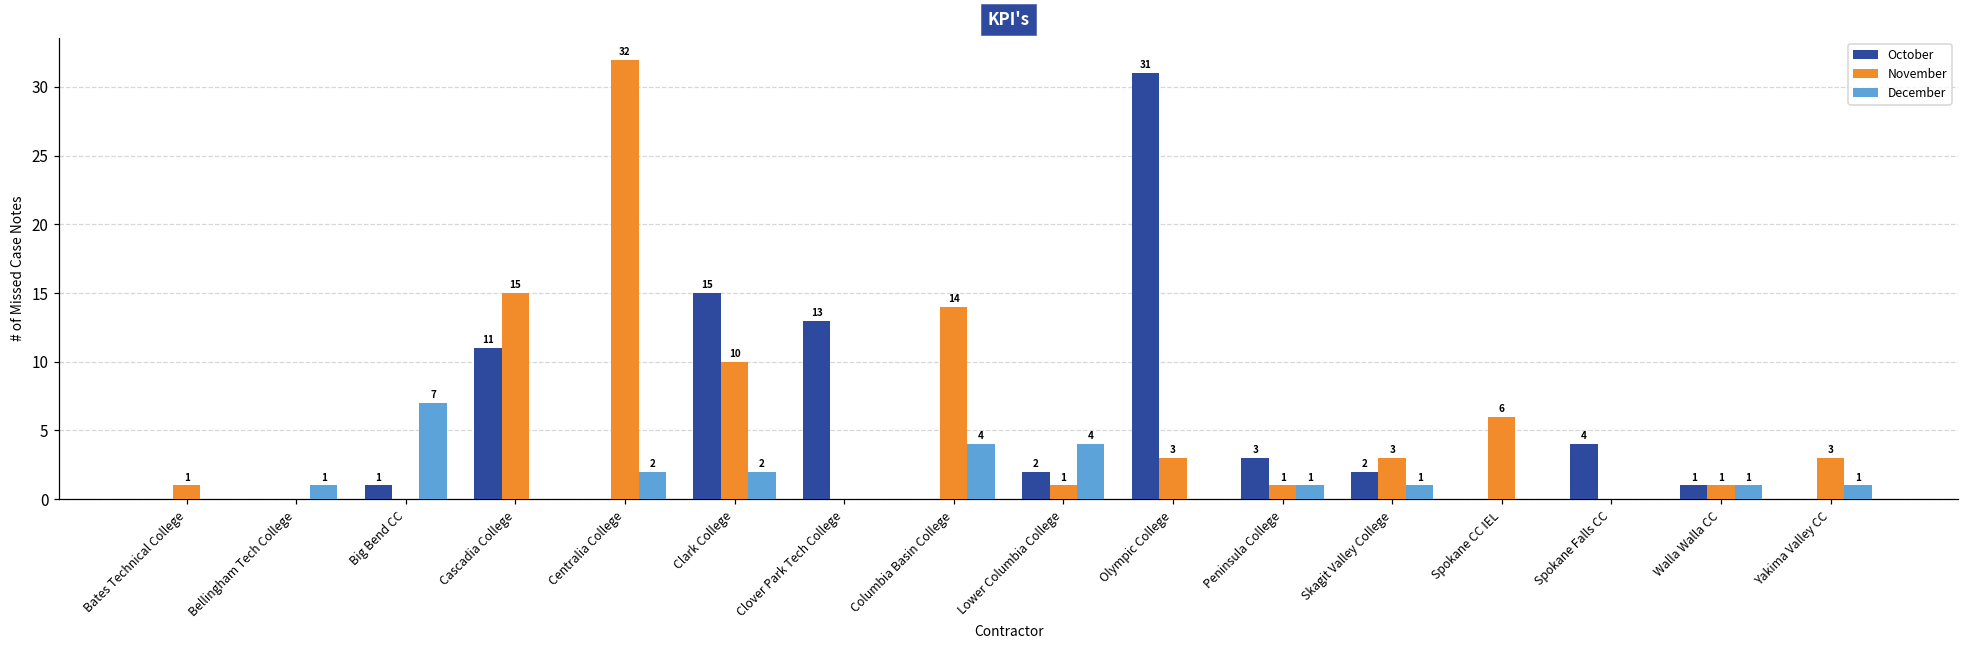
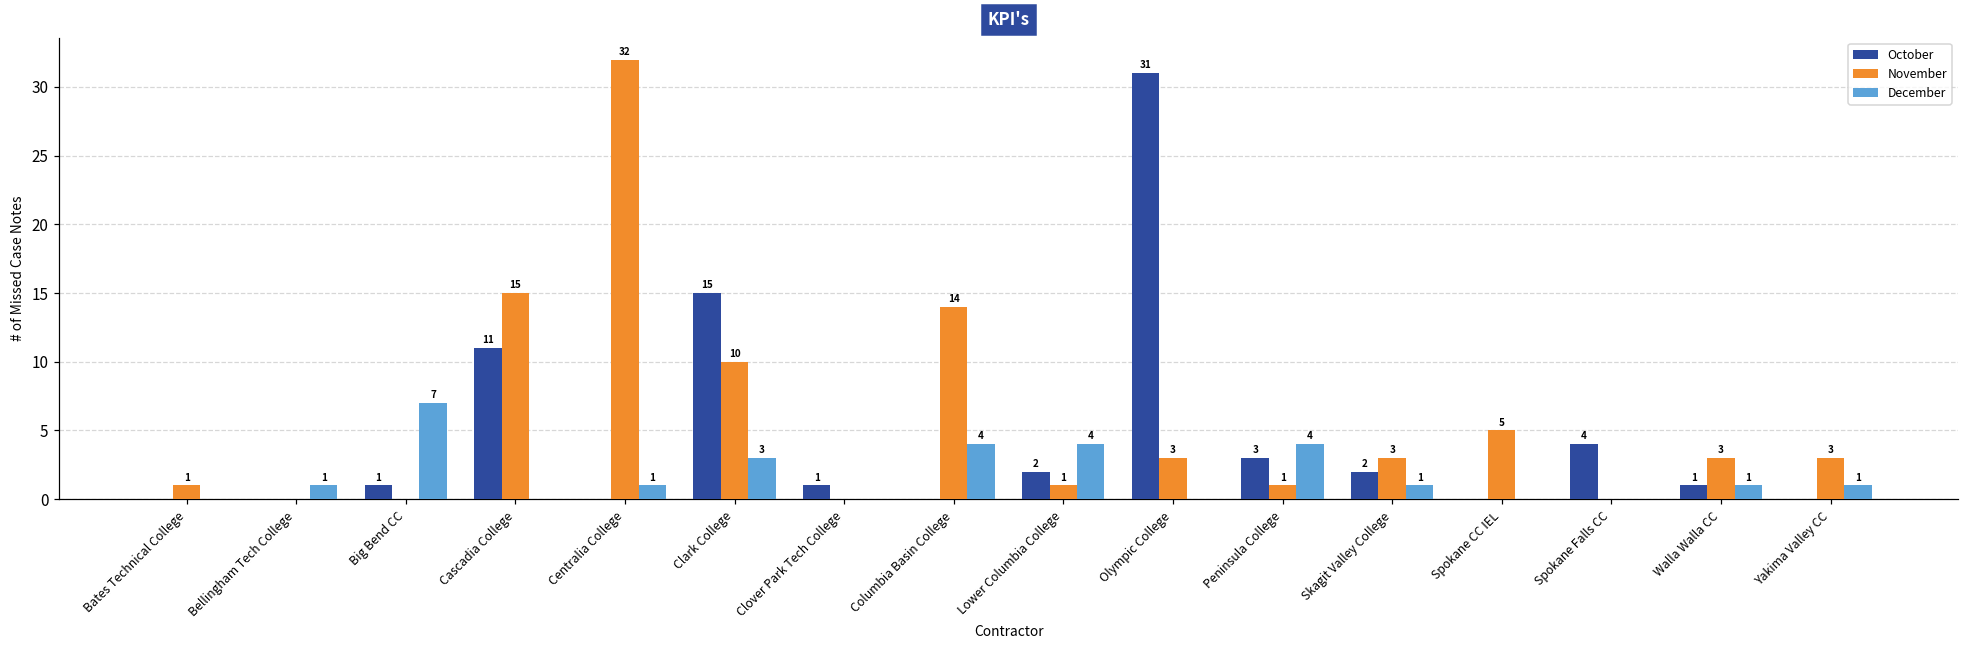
December, Centralia College: 2 -> 1
December, Clark College: 2 -> 3
October, Clover Park Tech College: 13 -> 1
December, Peninsula College: 1 -> 4
November, Spokane CC IEL: 6 -> 5
November, Walla Walla CC: 1 -> 3
